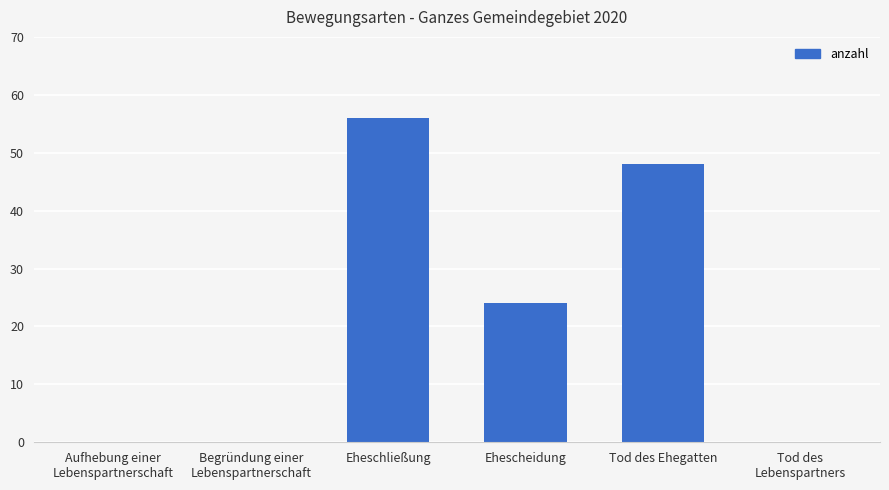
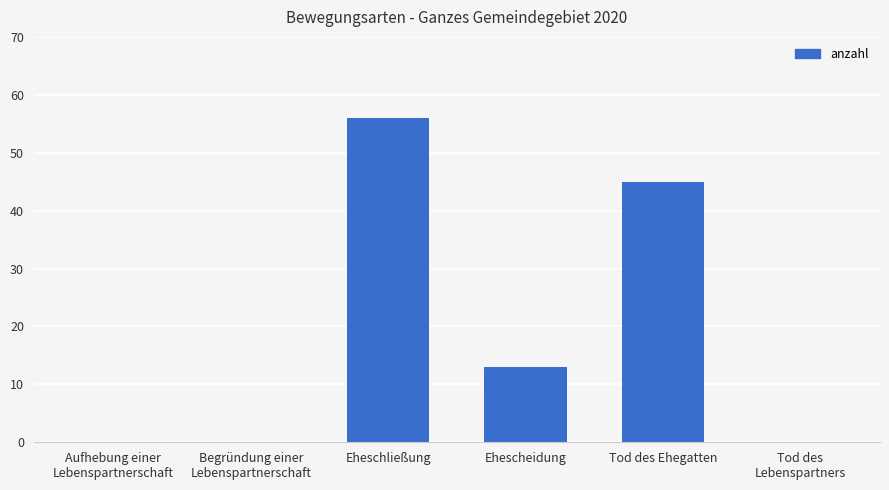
Ehescheidung: 24 -> 13
Tod des Ehegatten: 48 -> 45
